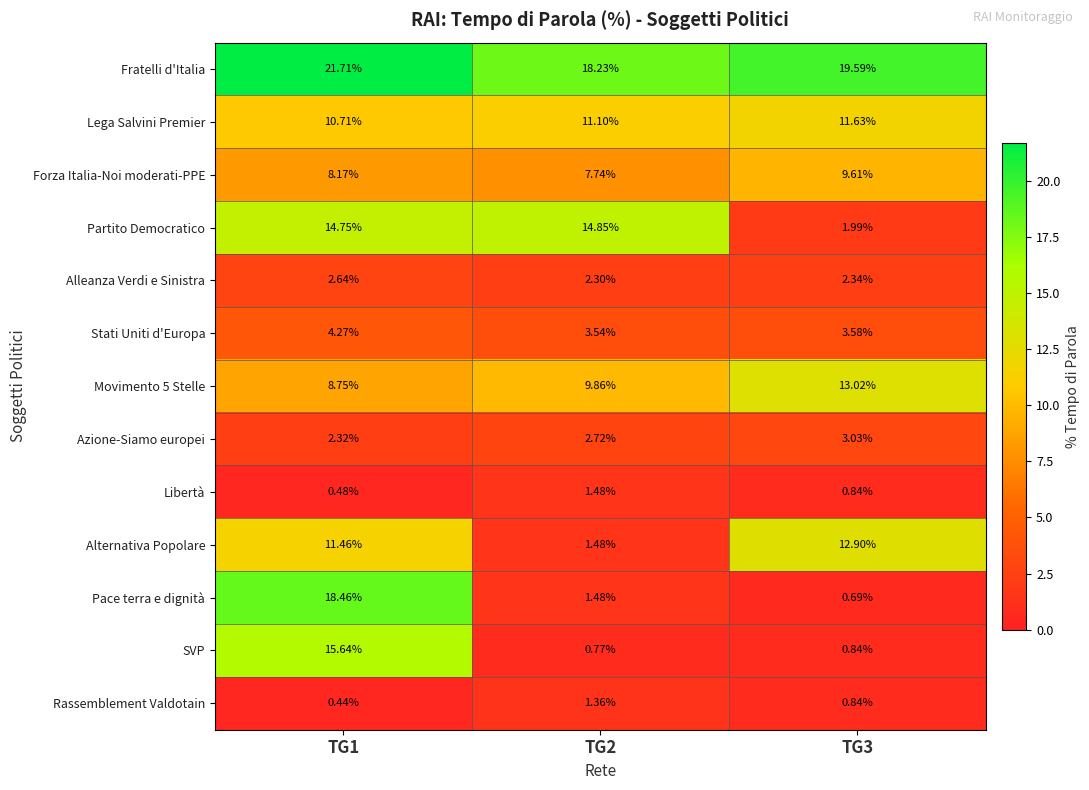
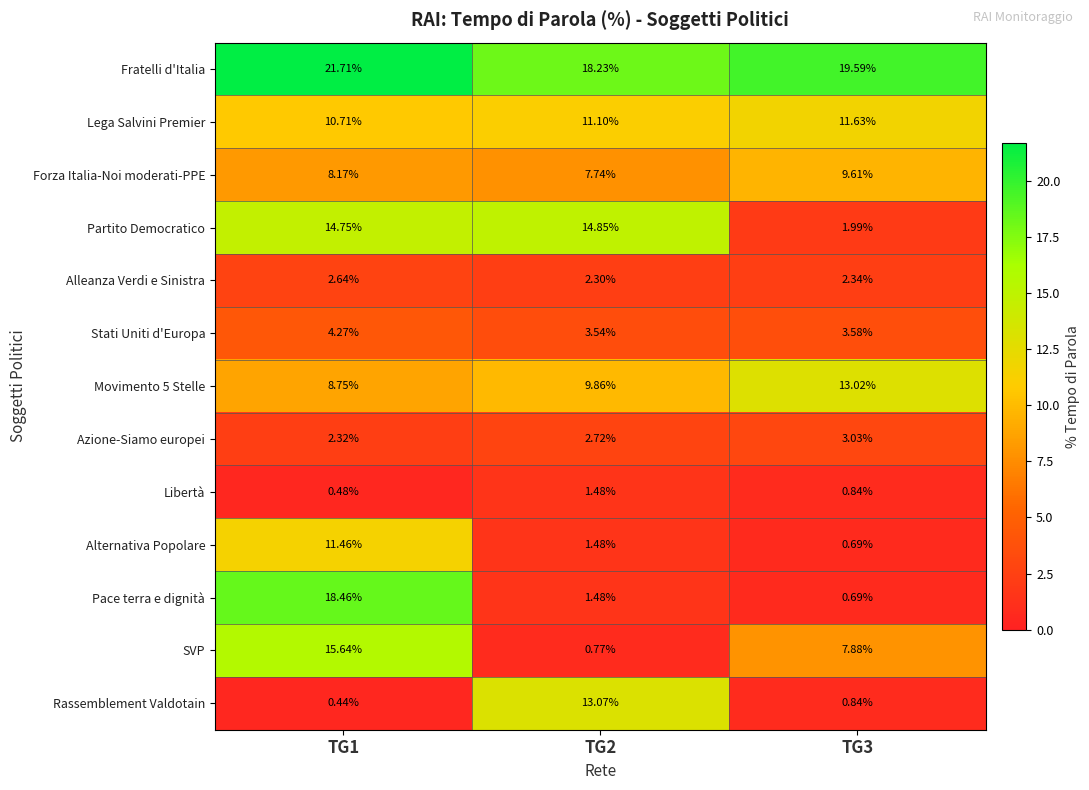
Alternativa Popolare, TG3: 12.90% -> 0.69%
SVP, TG3: 0.84% -> 7.88%
Rassemblement Valdotain, TG2: 1.36% -> 13.07%
